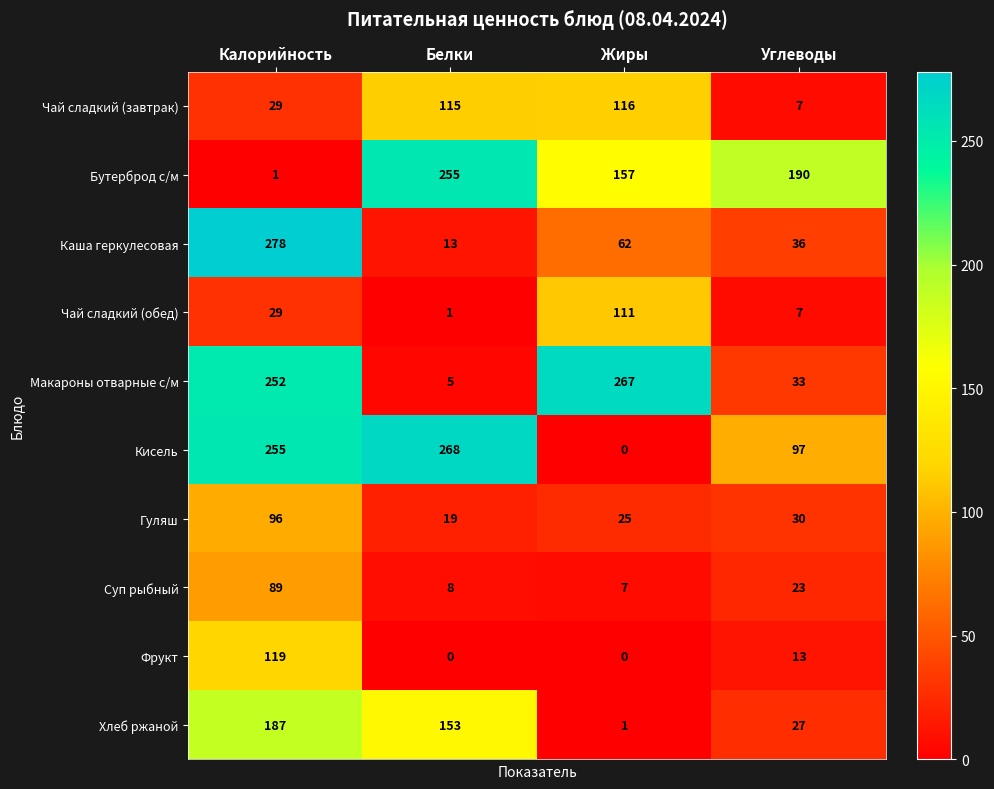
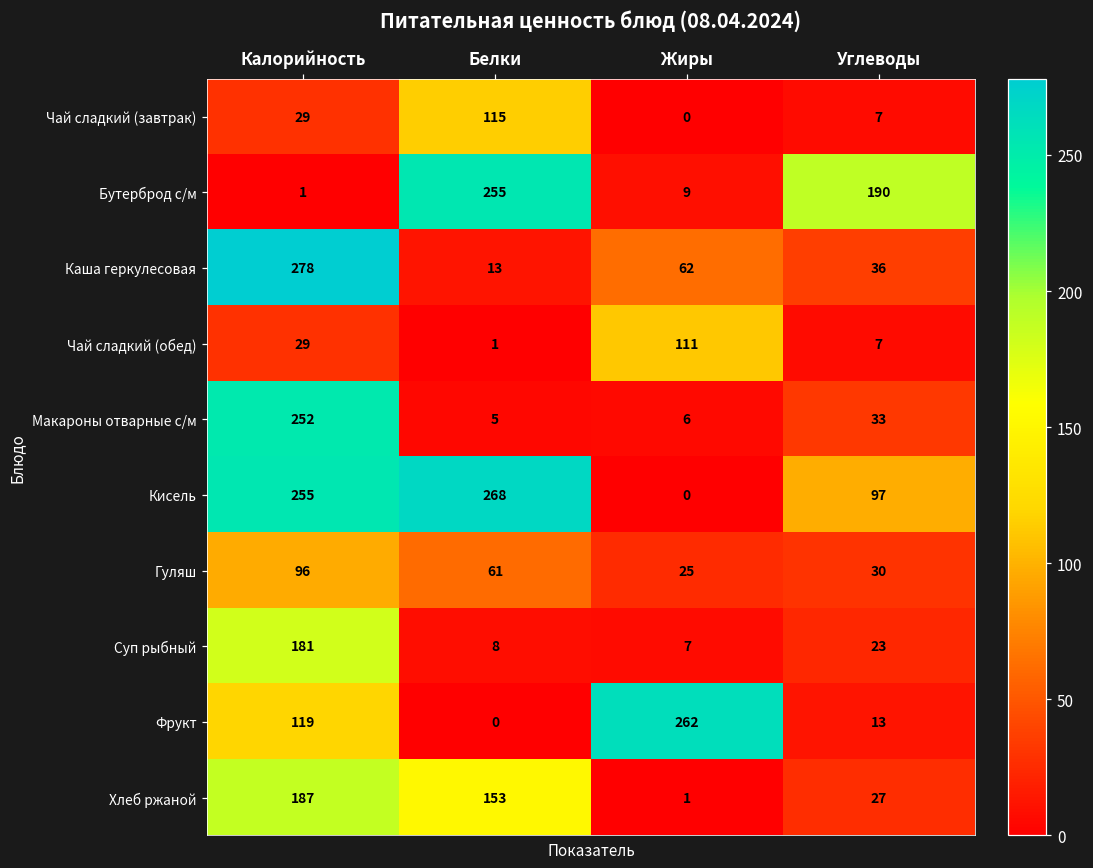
Чай сладкий (завтрак), Жиры: 116 -> 0
Бутерброд с/м, Жиры: 157 -> 9
Макароны отварные с/м, Жиры: 267 -> 6
Гуляш, Белки: 19 -> 61
Суп рыбный, Калорийность: 89 -> 181
Фрукт, Жиры: 0 -> 262
